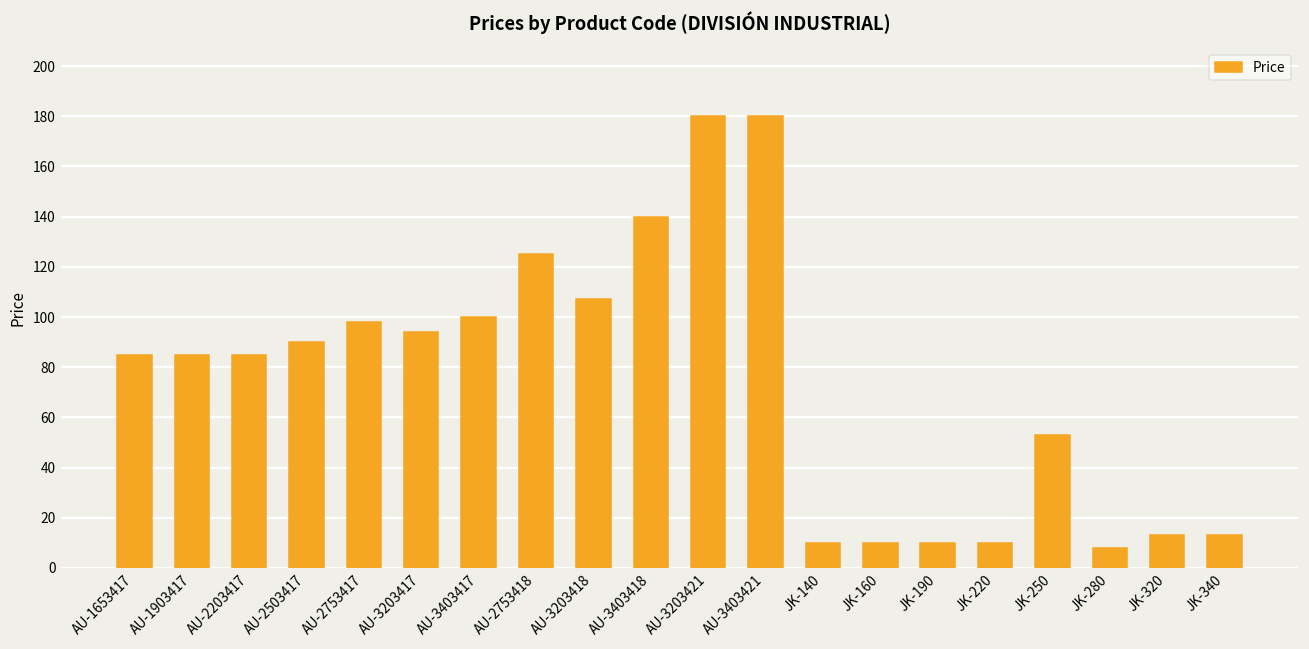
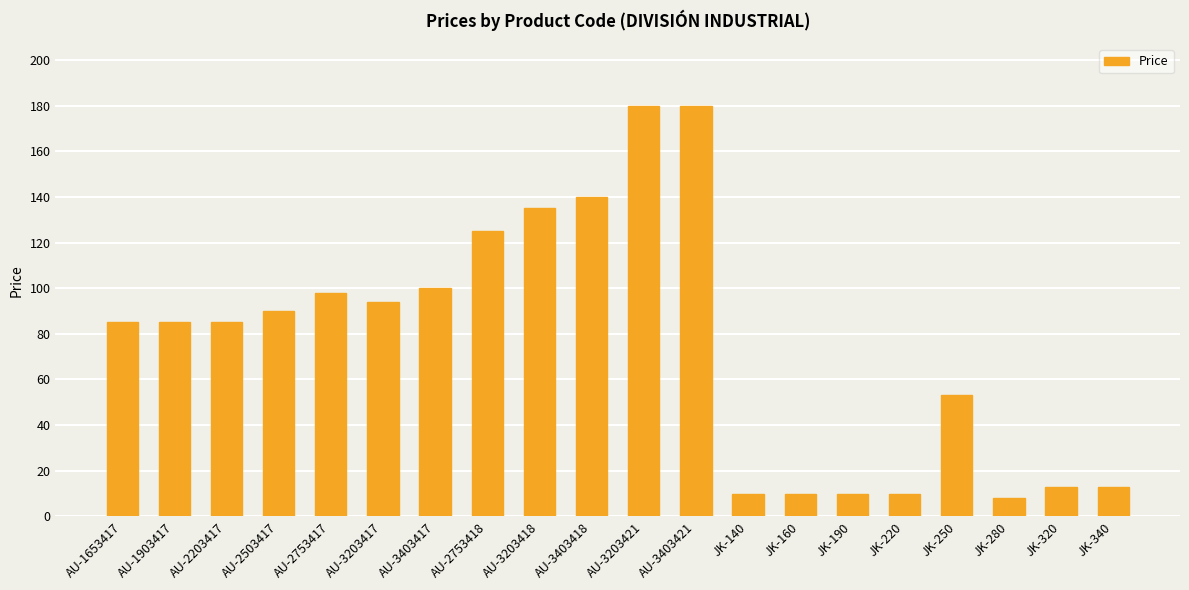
AU-3203418: 107 -> 135
